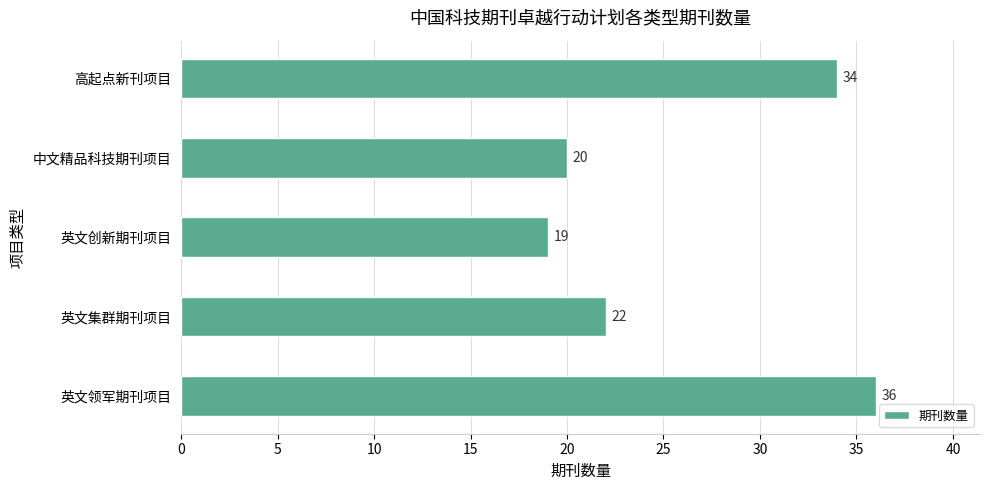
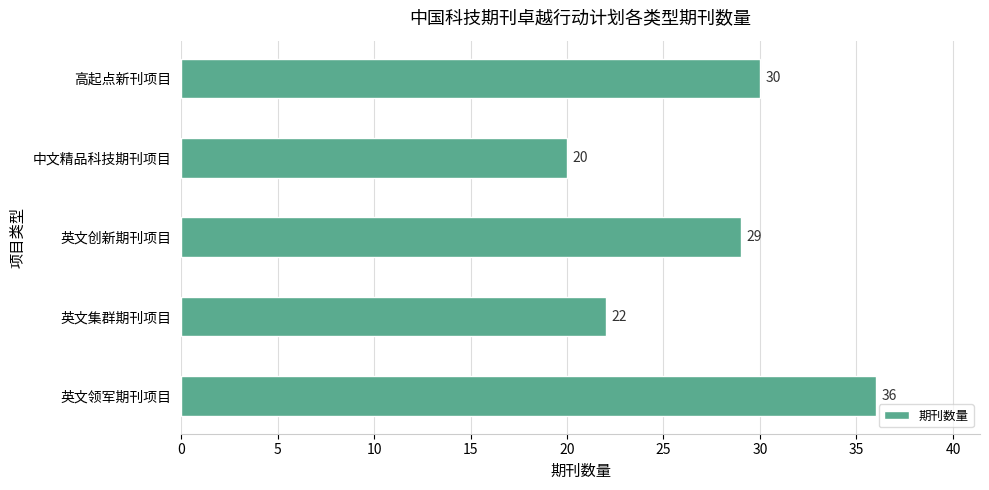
高起点新刊项目: 34 -> 30
英文创新期刊项目: 19 -> 29
